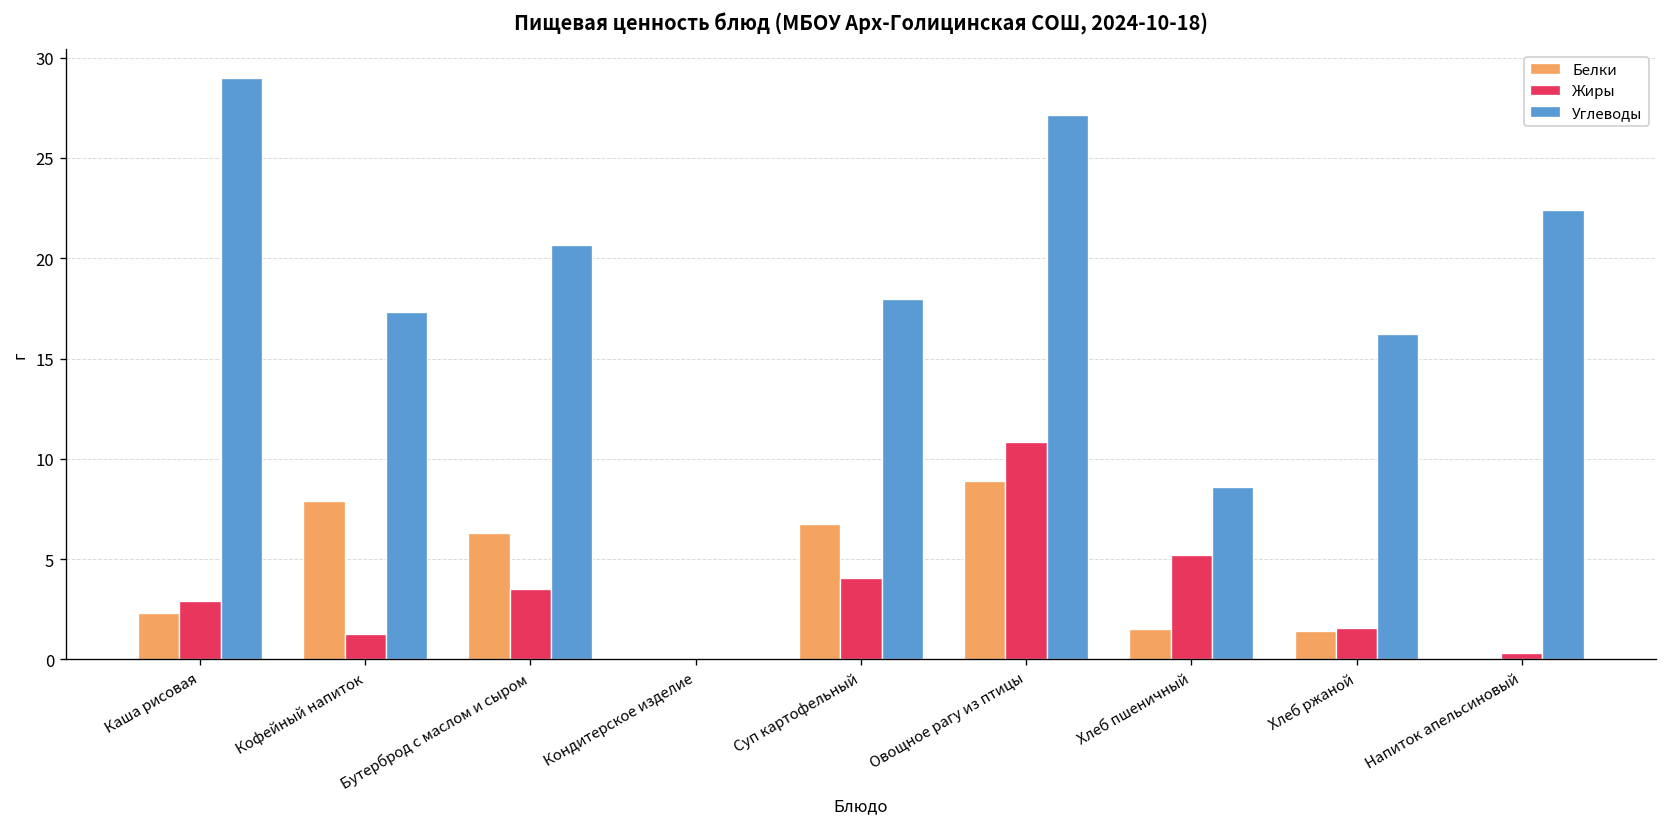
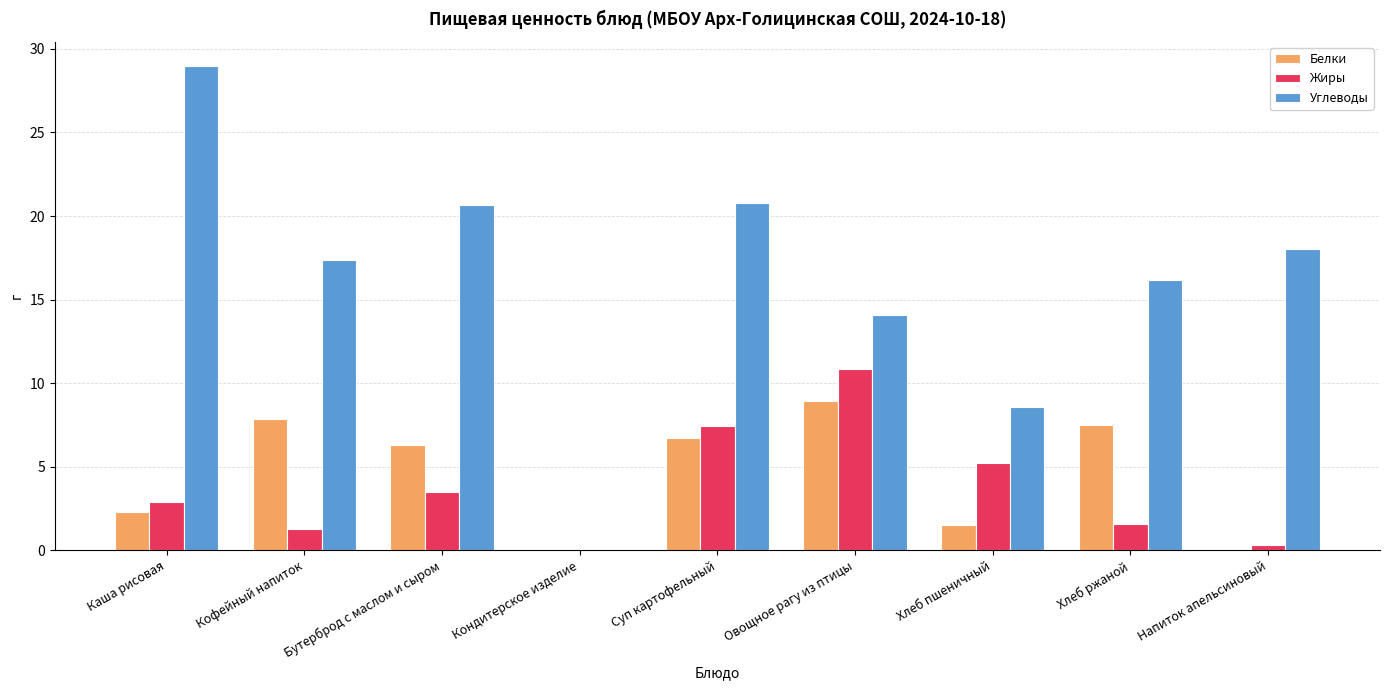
Жиры, Суп картофельный: 4.1 -> 7.4
Углеводы, Суп картофельный: 18.0 -> 20.8
Углеводы, Овощное рагу из птицы: 27.1 -> 14.1
Белки, Хлеб ржаной: 1.4 -> 7.5
Углеводы, Напиток апельсиновый: 22.4 -> 18.0
